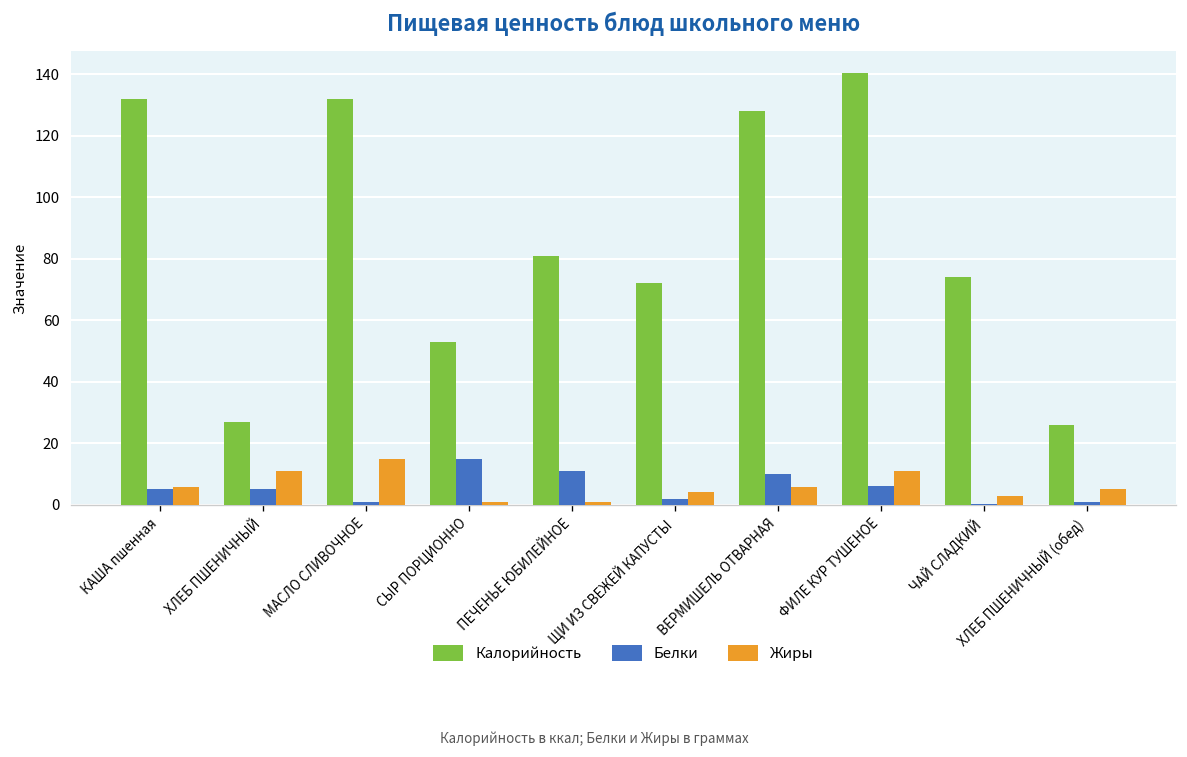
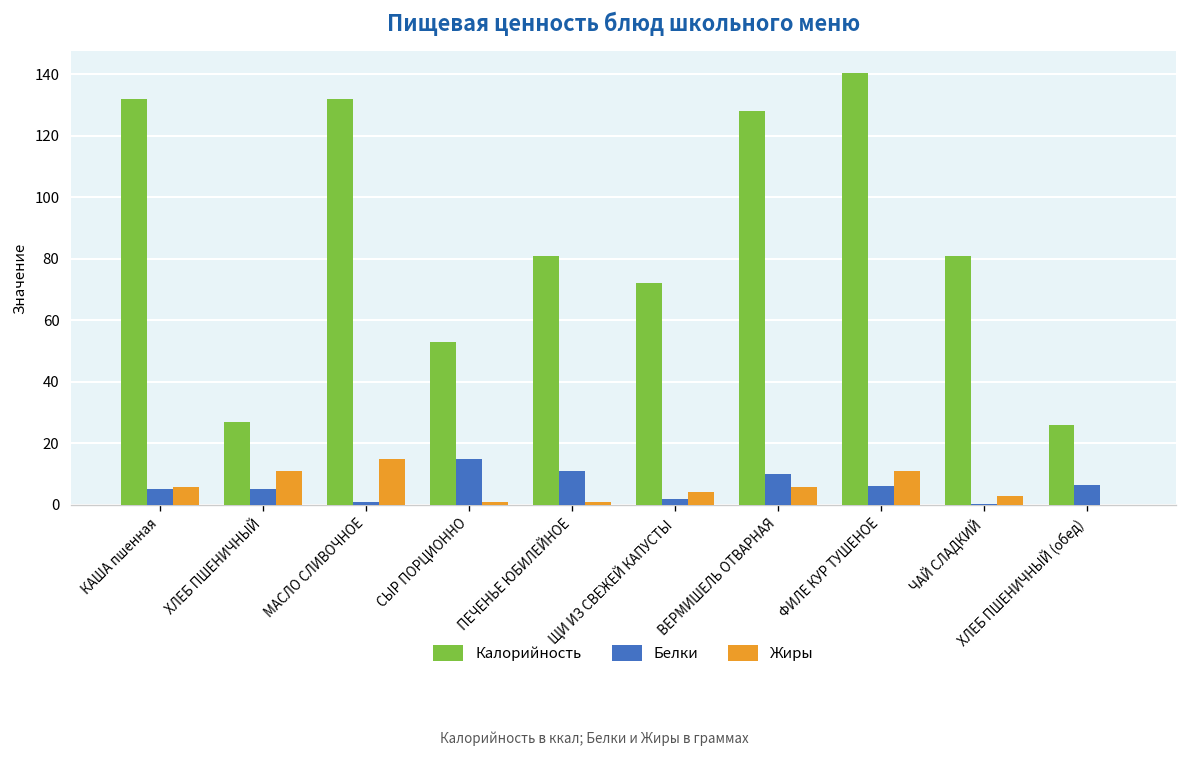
Калорийность, ЧАЙ СЛАДКИЙ: 74 -> 81
Белки, ХЛЕБ ПШЕНИЧНЫЙ (обед): 1 -> 6
Жиры, ХЛЕБ ПШЕНИЧНЫЙ (обед): 5 -> 0
